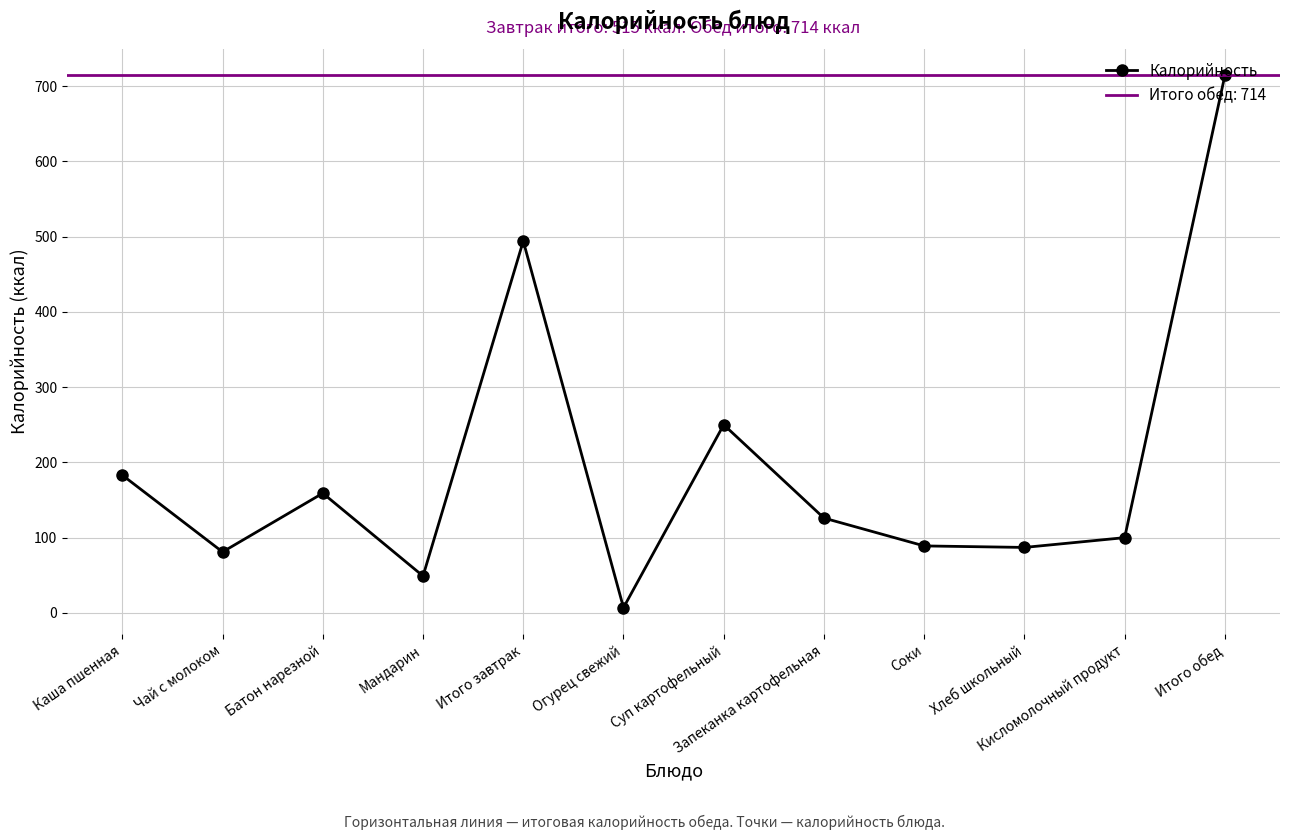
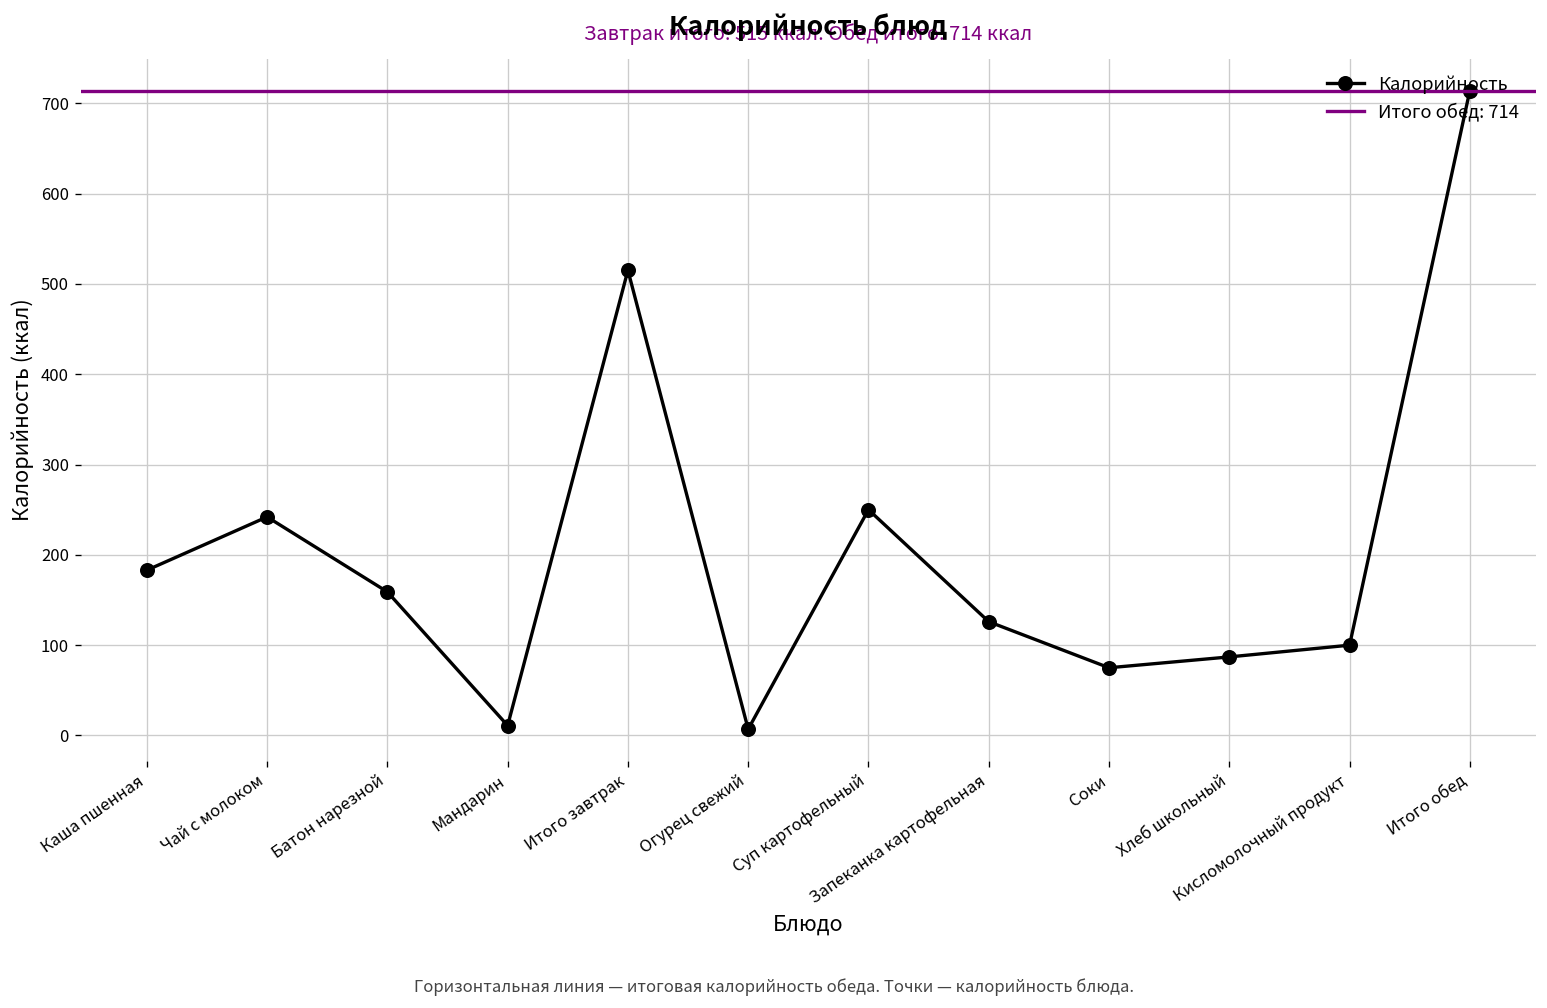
Чай с молоком: 80 -> 240
Мандарин: 50 -> 10
Итого завтрак: 490 -> 520
Соки: 90 -> 80
